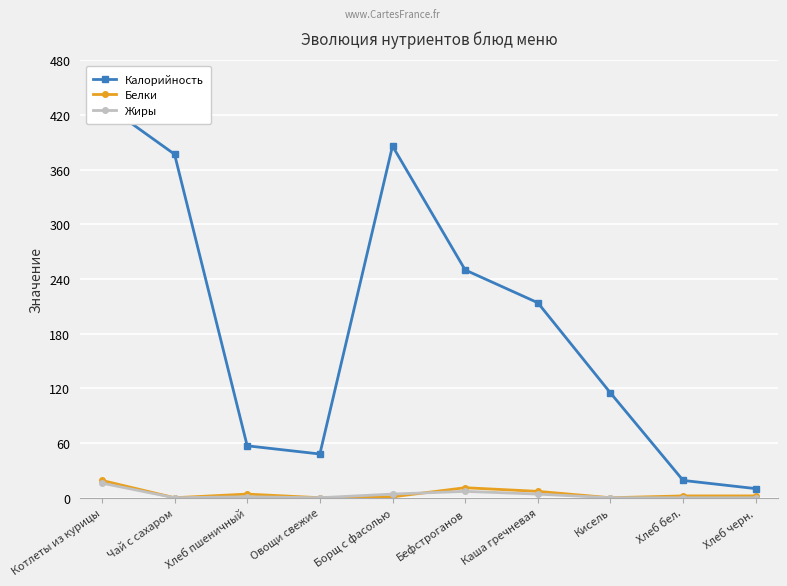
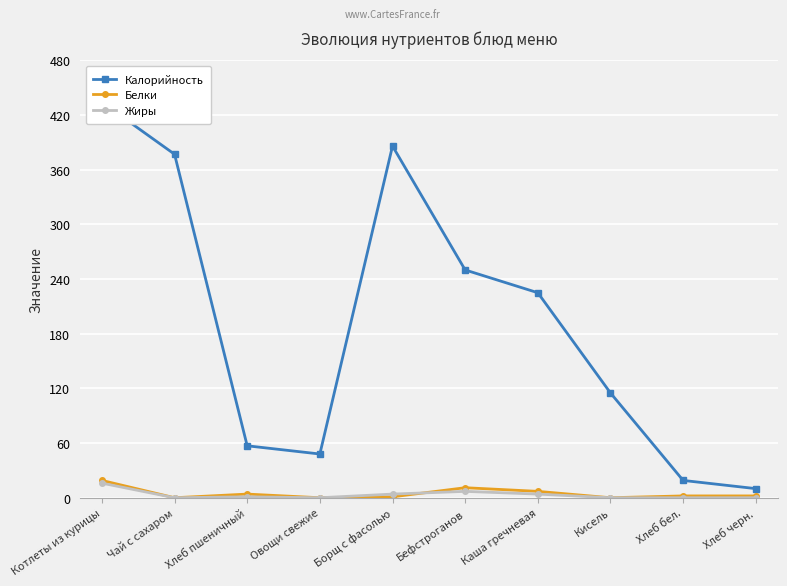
Калорийность, Каша гречневая: 210 -> 230
